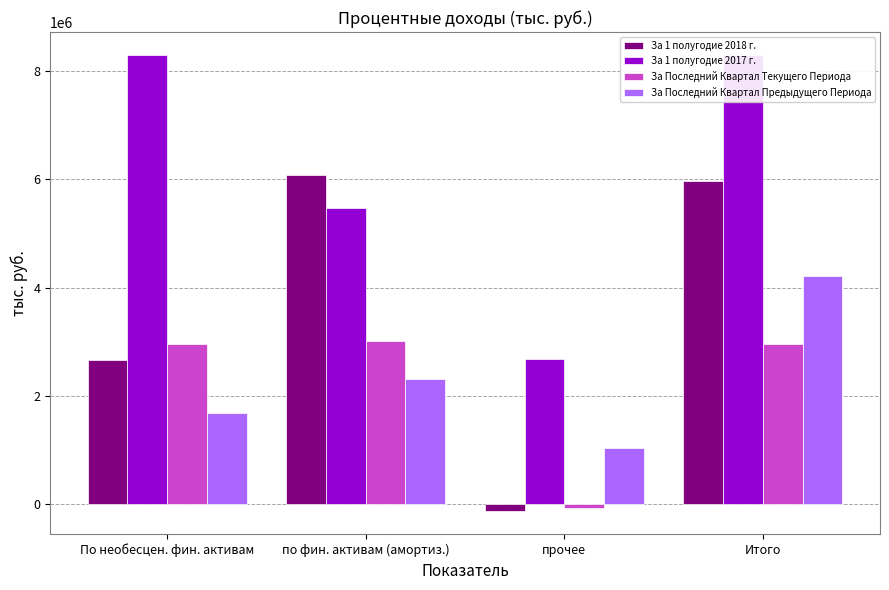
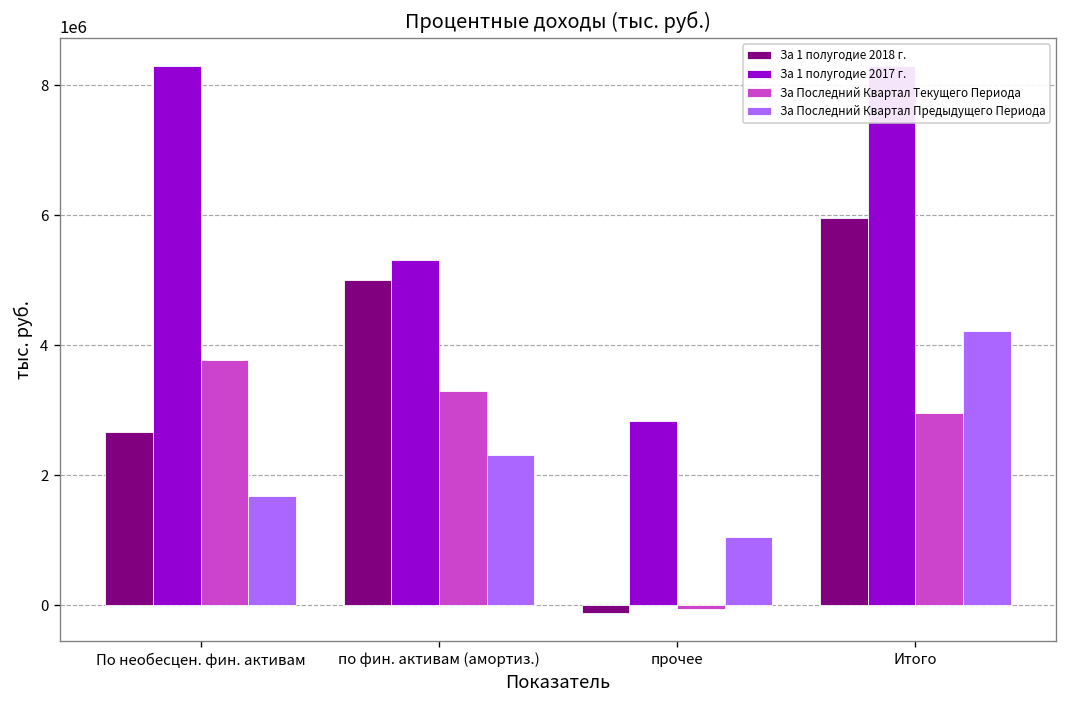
За Последний Квартал Текущего Периода, По необесцен. фин. активам: 3000000 -> 3800000
За 1 полугодие 2018 г., по фин. активам (амортиз.): 6100000 -> 5000000
За 1 полугодие 2017 г., по фин. активам (амортиз.): 5500000 -> 5300000
За Последний Квартал Текущего Периода, по фин. активам (амортиз.): 3000000 -> 3300000
За 1 полугодие 2017 г., прочее: 2700000 -> 2800000
